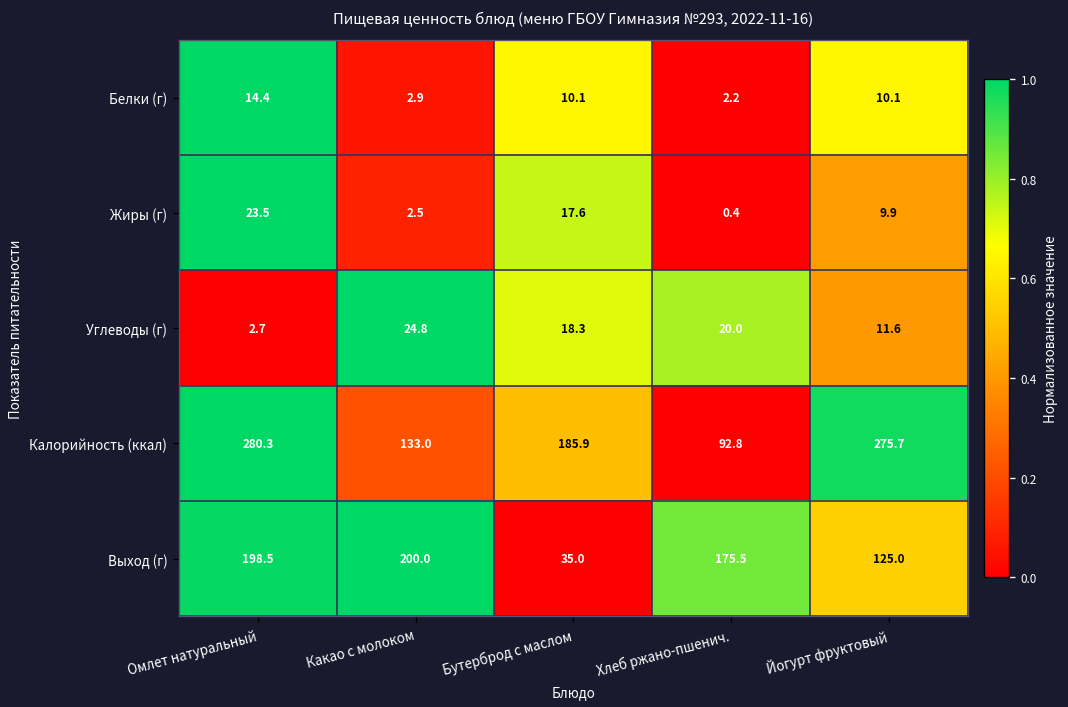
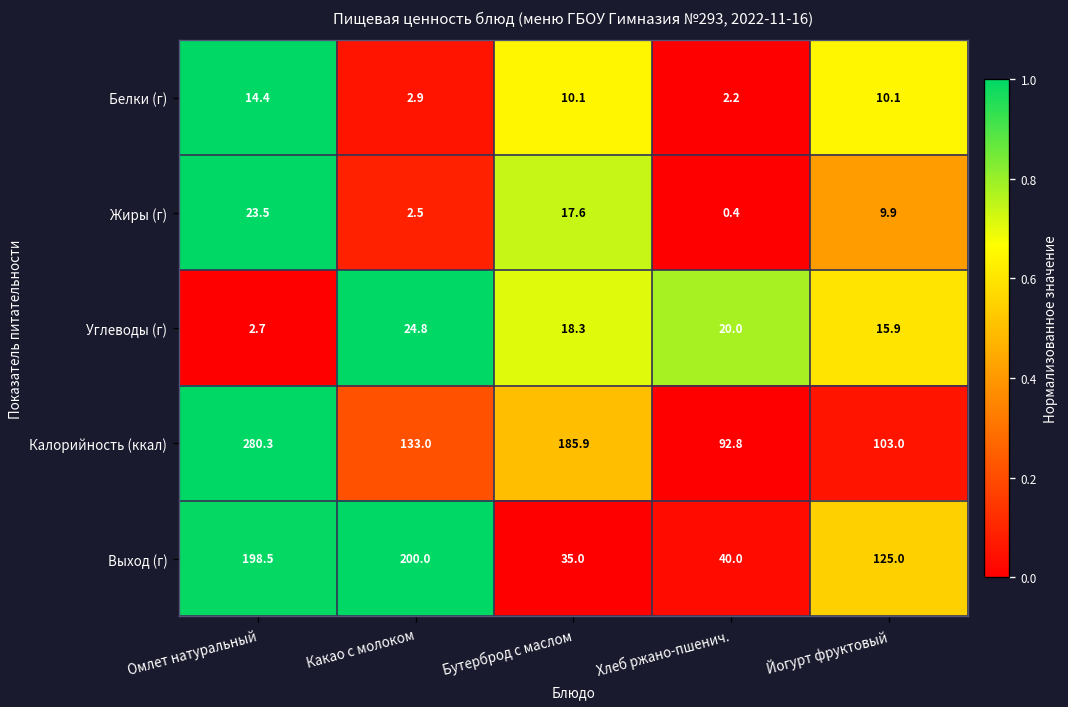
Углеводы (г), Йогурт фруктовый: 11.6 -> 15.9
Калорийность (ккал), Йогурт фруктовый: 275.7 -> 103.0
Выход (г), Хлеб ржано-пшенич.: 175.5 -> 40.0
